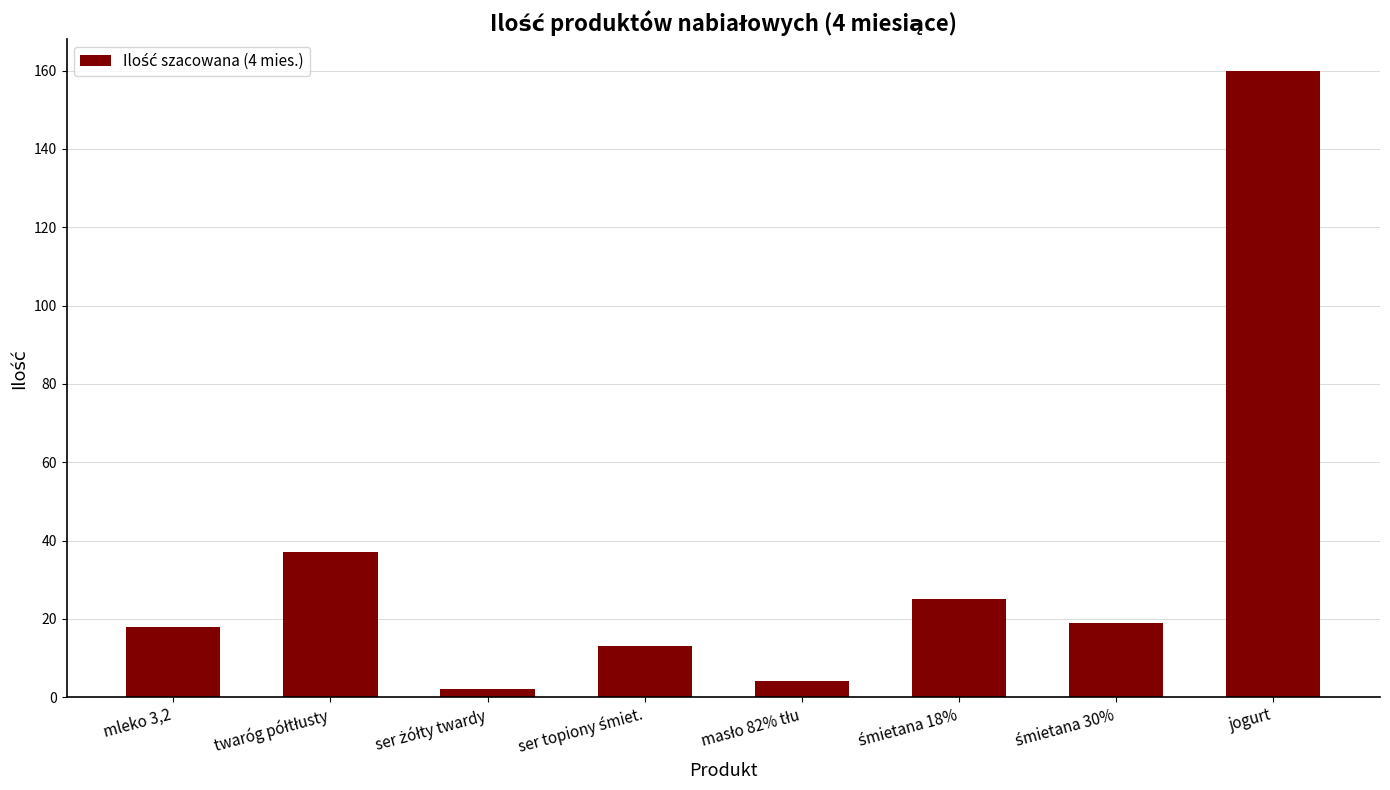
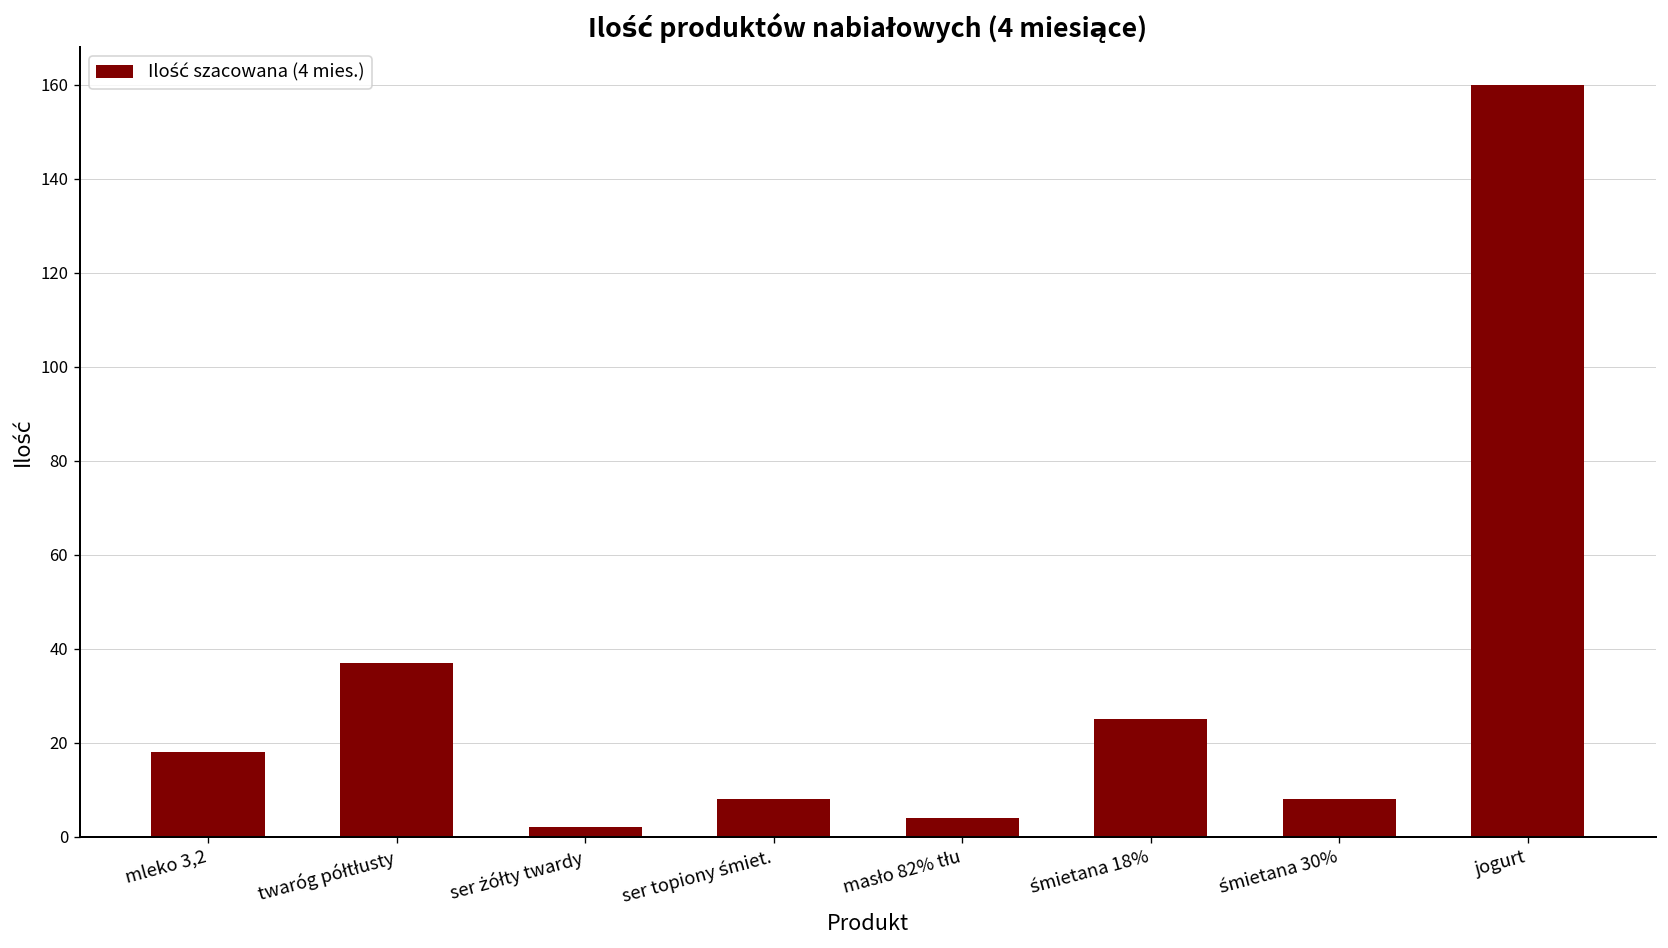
ser topiony śmiet.: 13 -> 8
śmietana 30%: 19 -> 8
